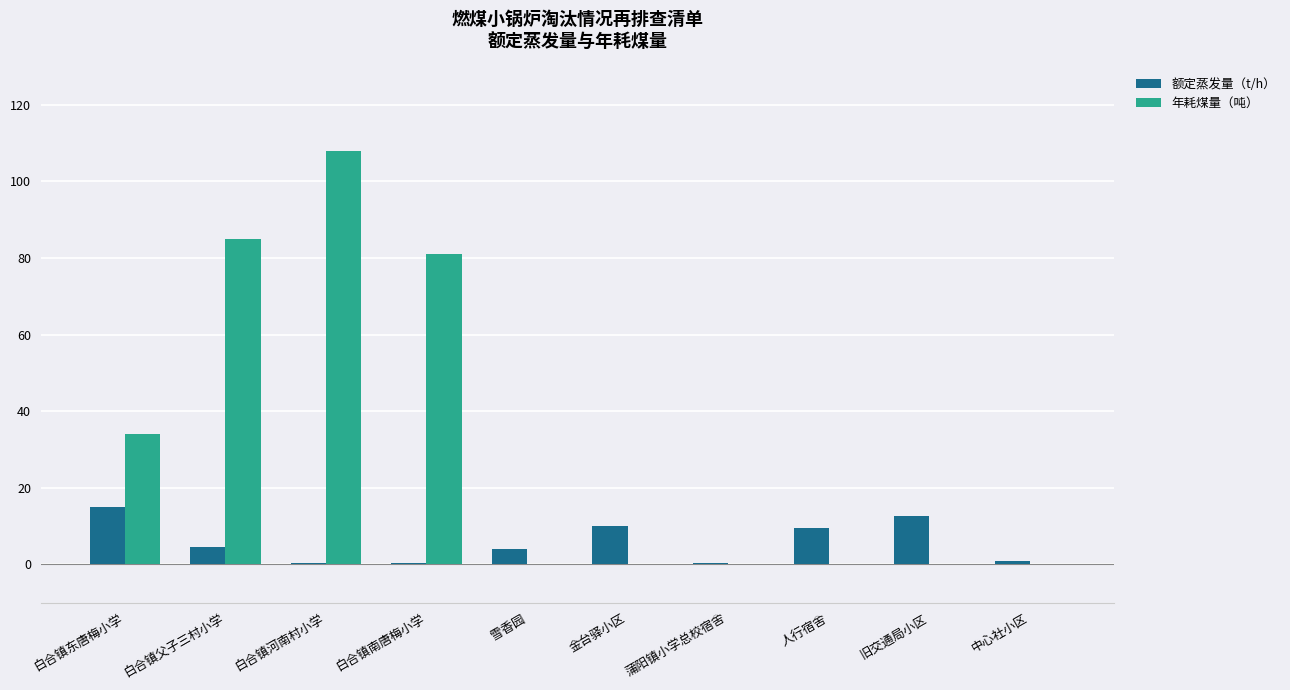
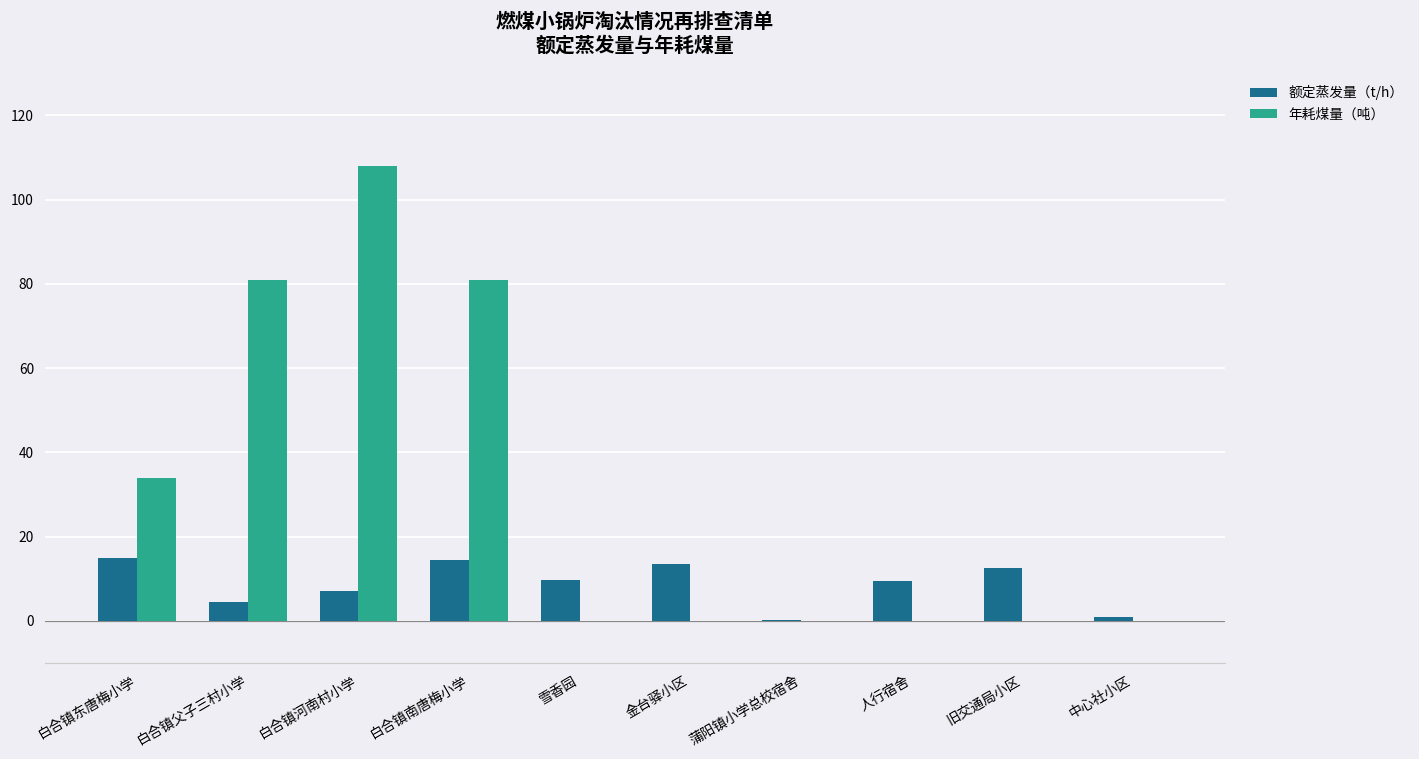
年耗煤量（吨）, 白合镇父子三村小学: 85 -> 81
额定蒸发量（t/h）, 白合镇河南村小学: 0 -> 7
额定蒸发量（t/h）, 白合镇南唐梅小学: 0 -> 14
额定蒸发量（t/h）, 雪香园: 4 -> 10
额定蒸发量（t/h）, 金台驿小区: 10 -> 14
